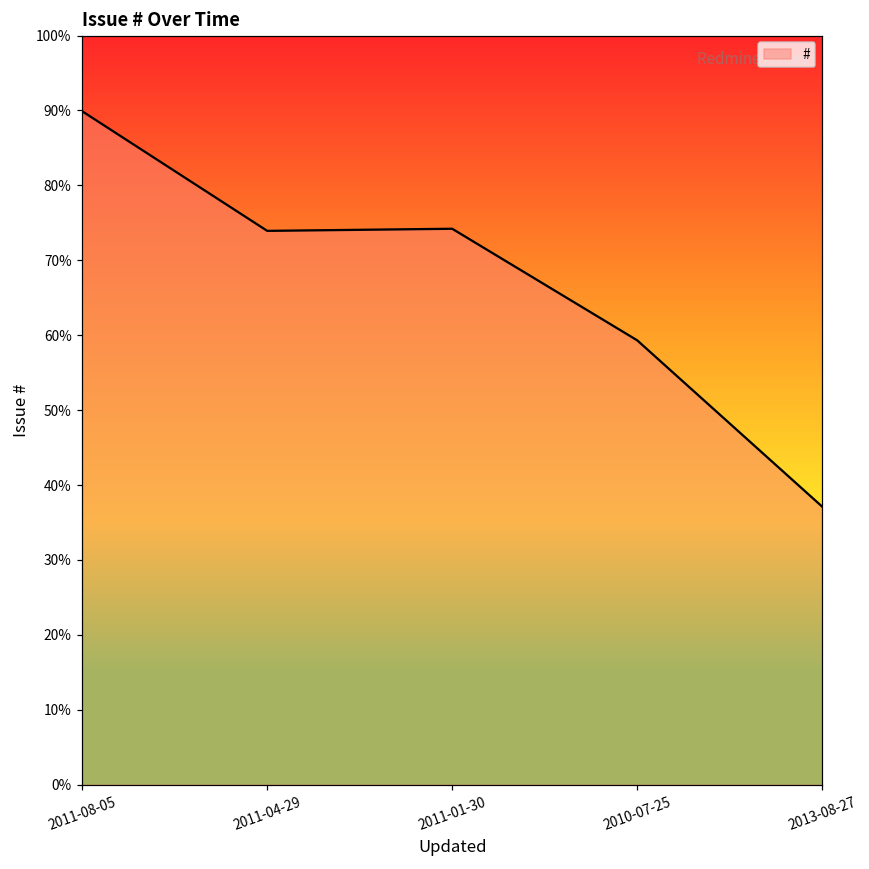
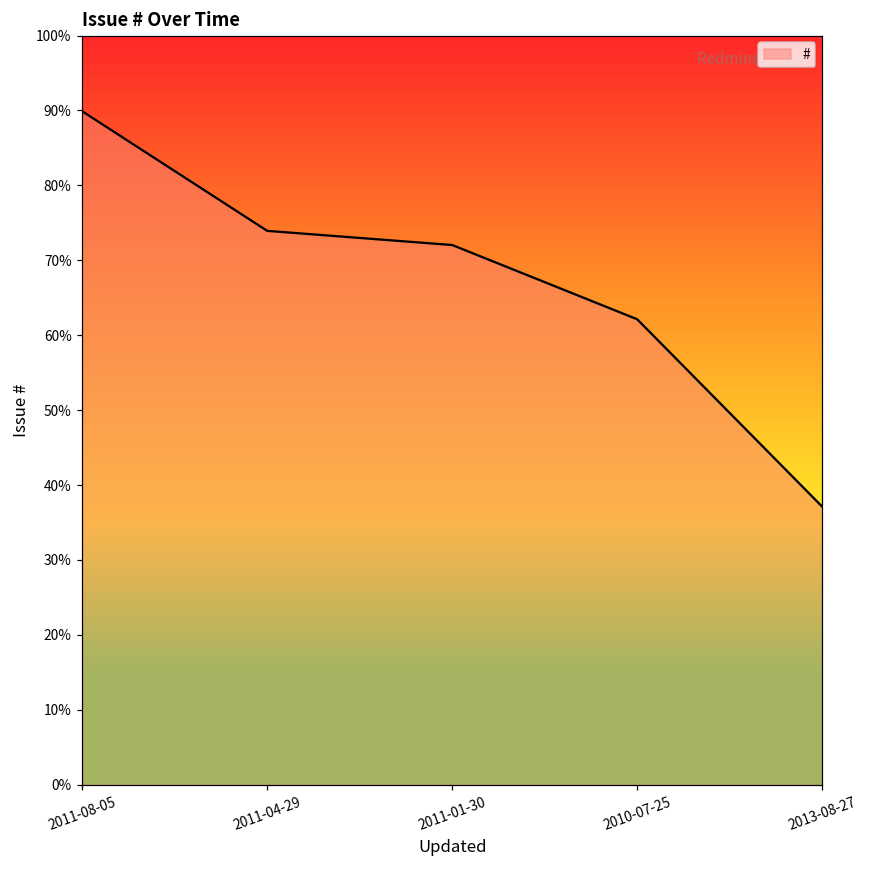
2011-01-30: 74% -> 72%
2010-07-25: 59% -> 62%
